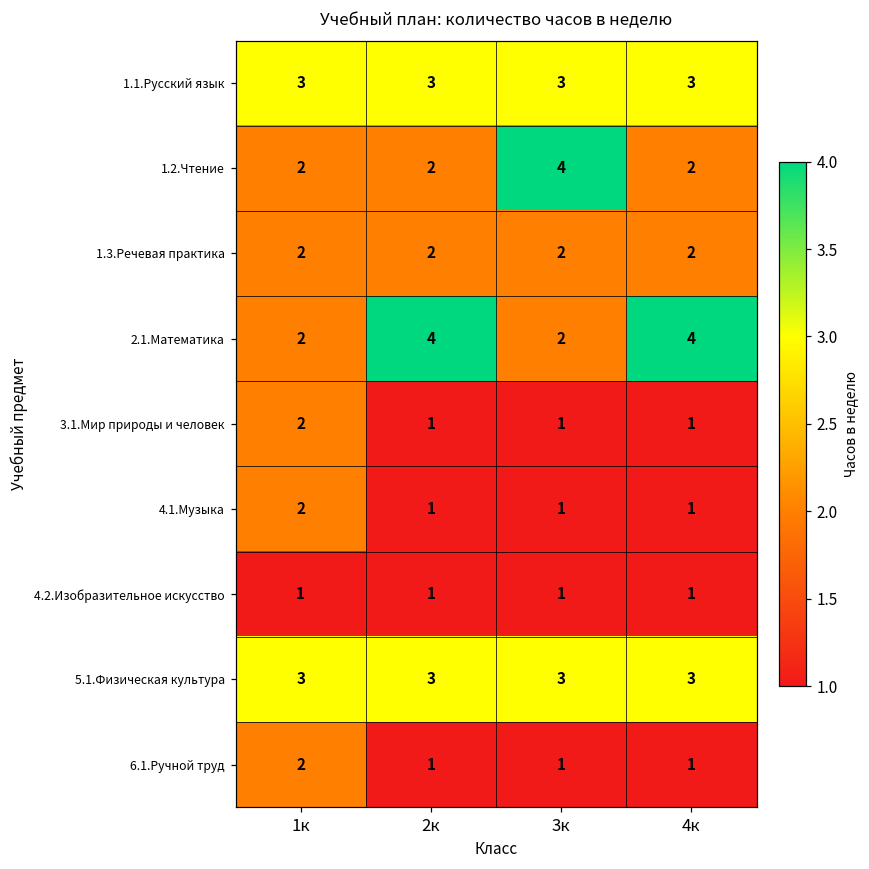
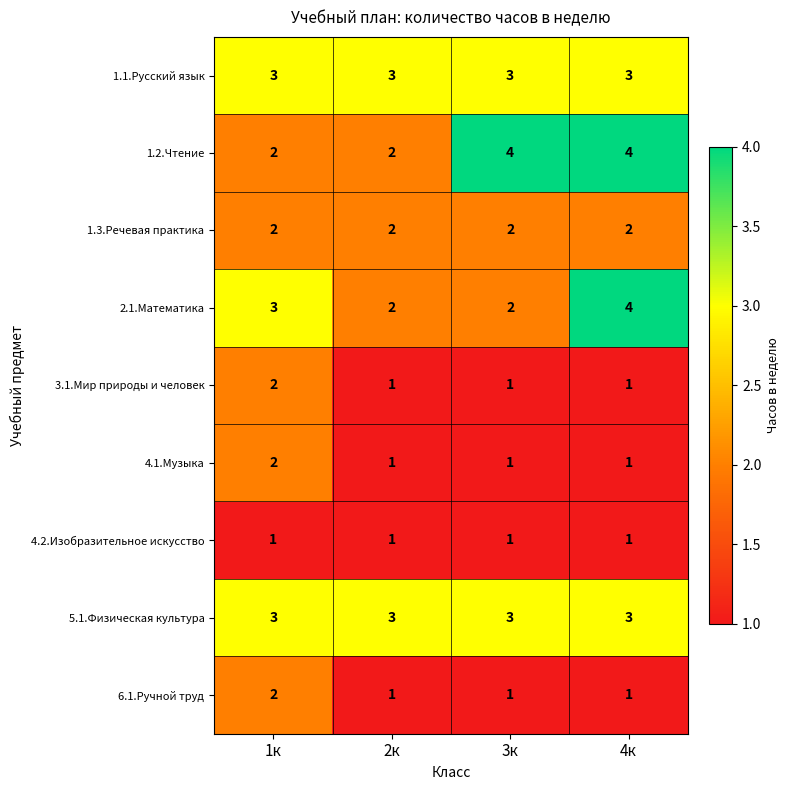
1.2.Чтение, 4к: 2 -> 4
2.1.Математика, 1к: 2 -> 3
2.1.Математика, 2к: 4 -> 2
